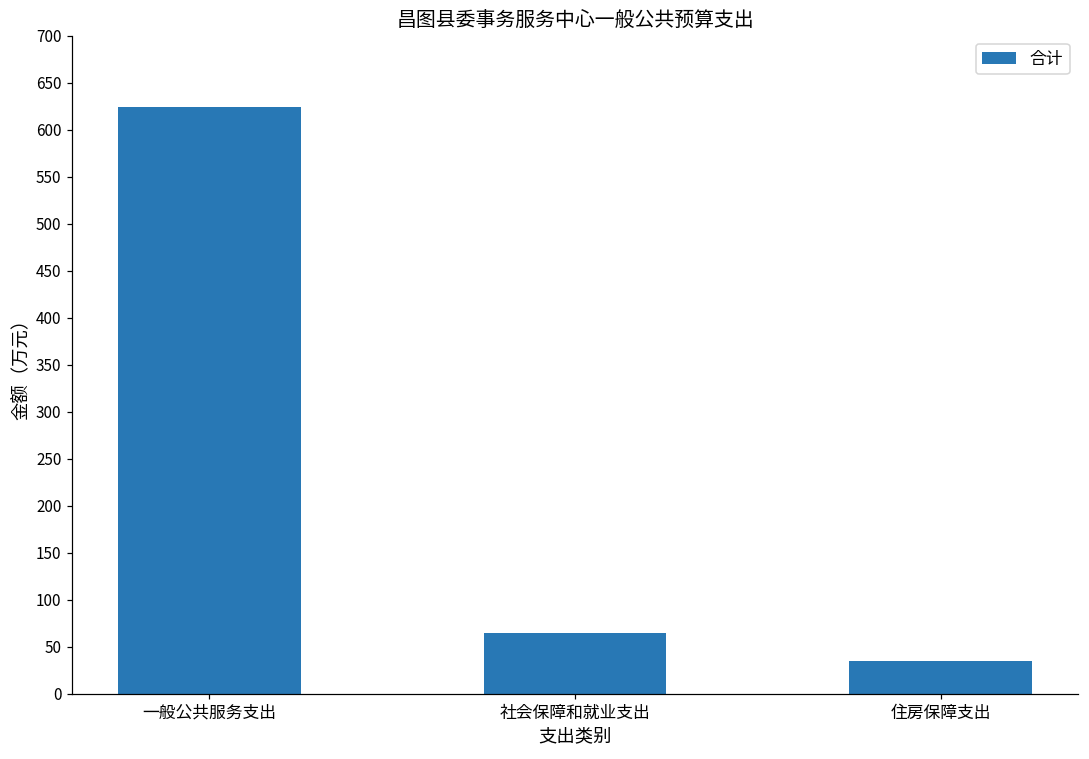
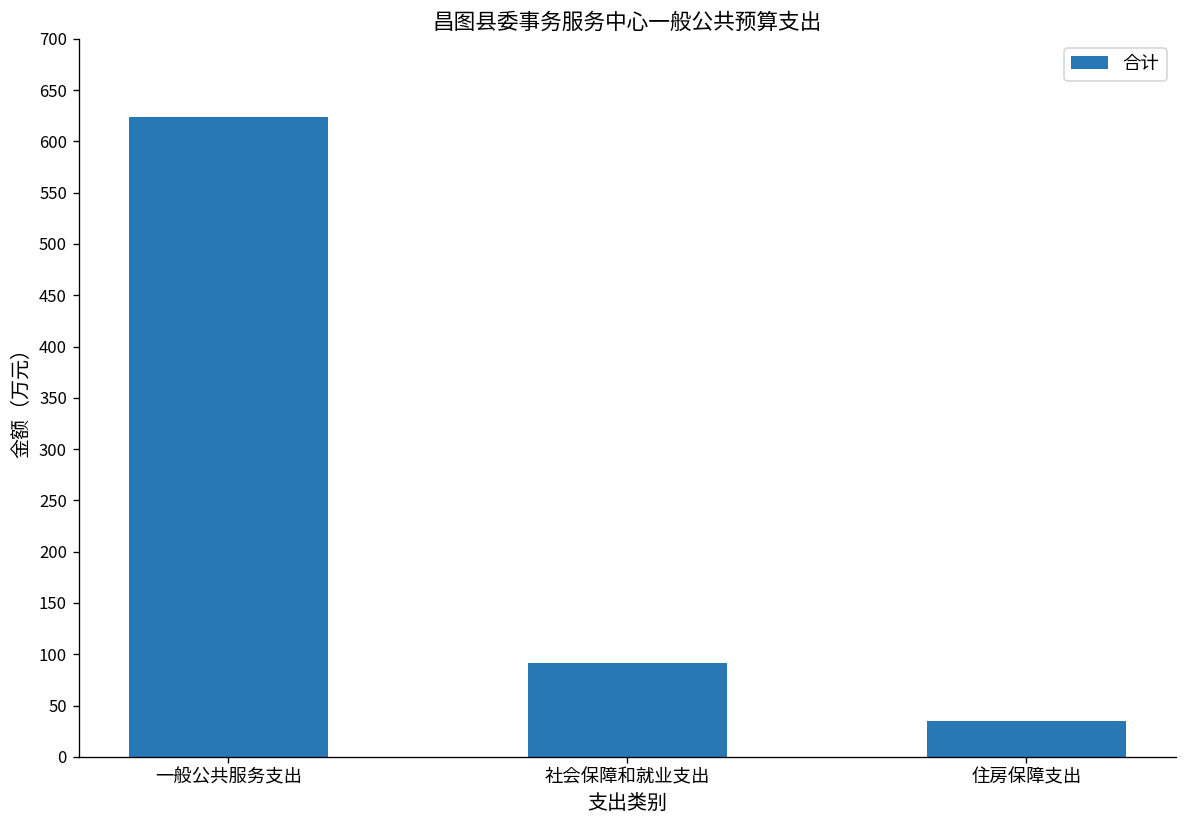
社会保障和就业支出: 60 -> 90
